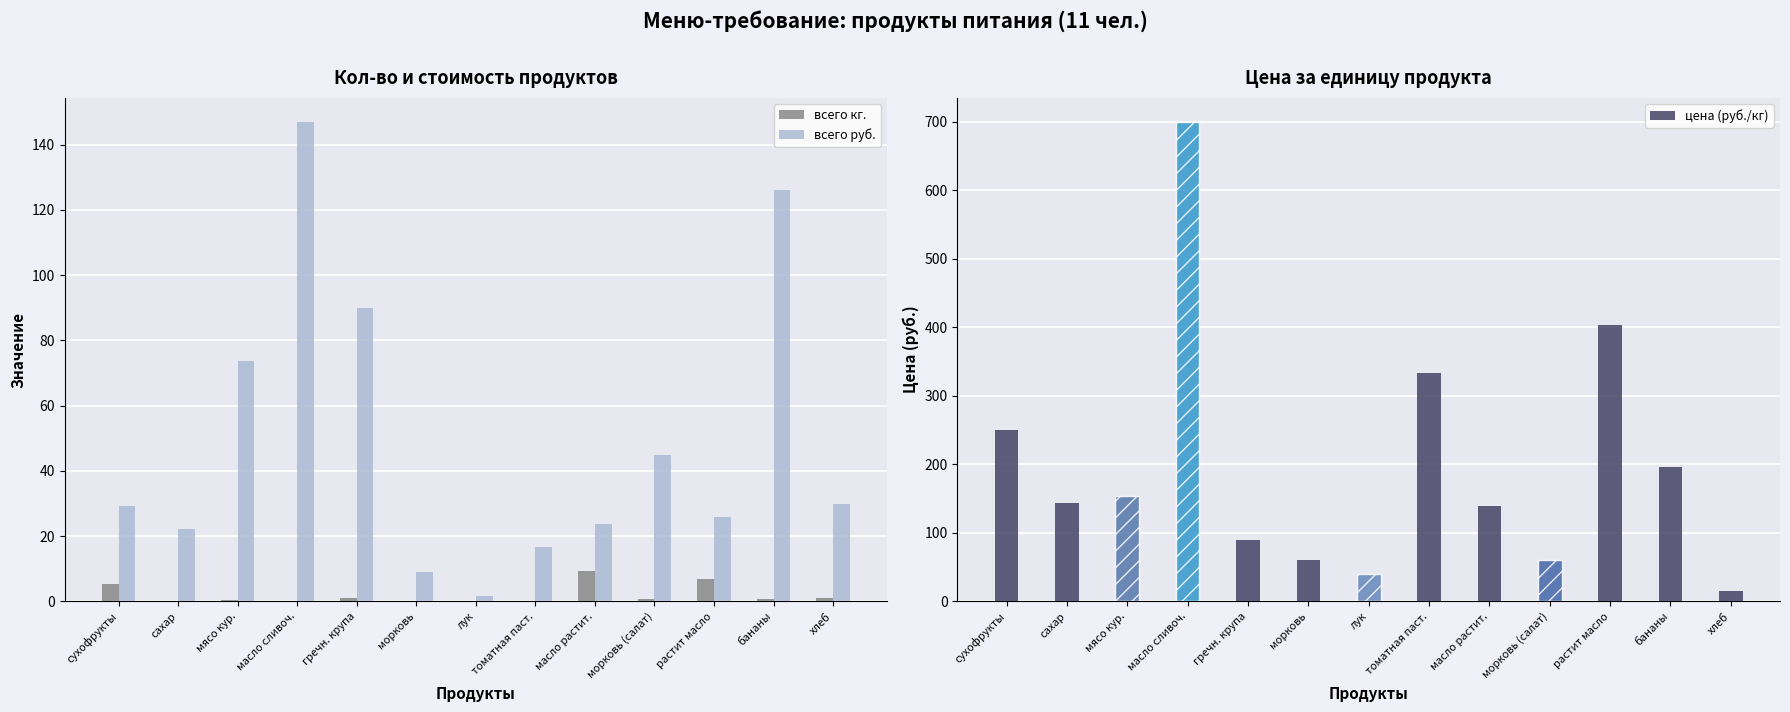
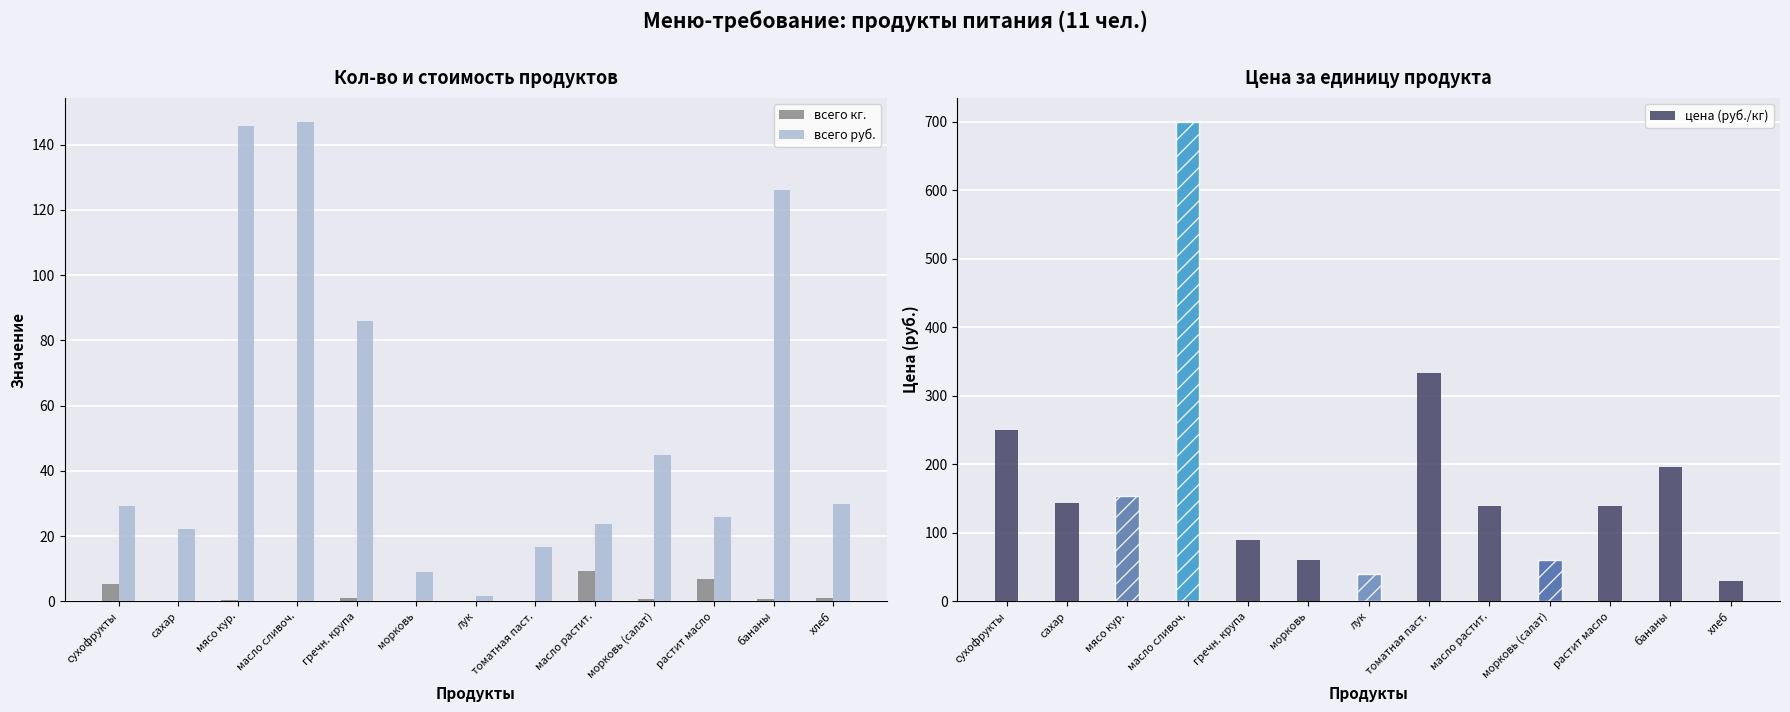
Кол-во и стоимость продуктов, всего руб., мясо кур.: 74 -> 146
Кол-во и стоимость продуктов, всего руб., гречн. крупа: 90 -> 86
Цена за единицу продукта, растит масло: 400 -> 140
Цена за единицу продукта, хлеб: 20 -> 30
